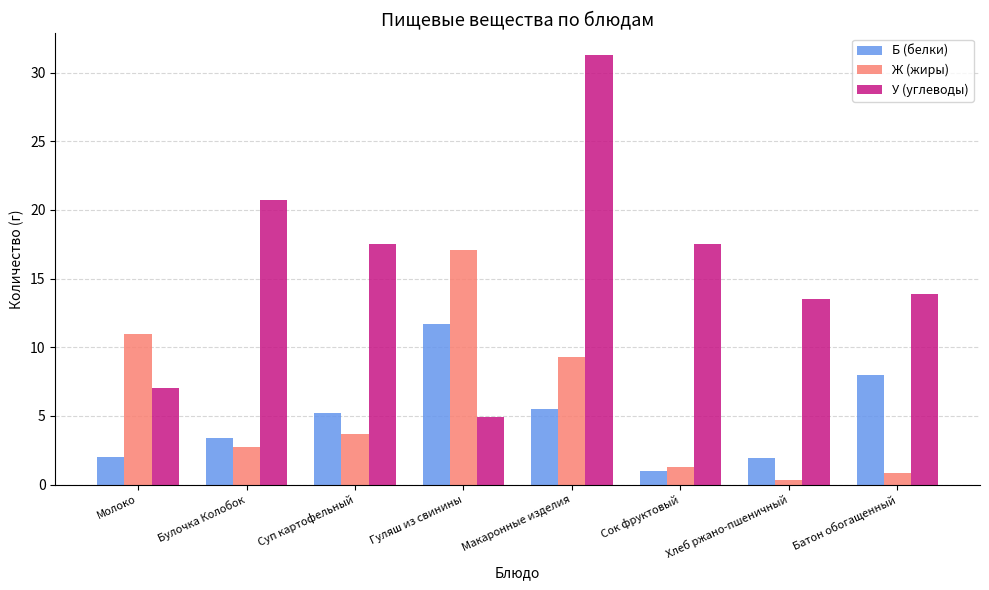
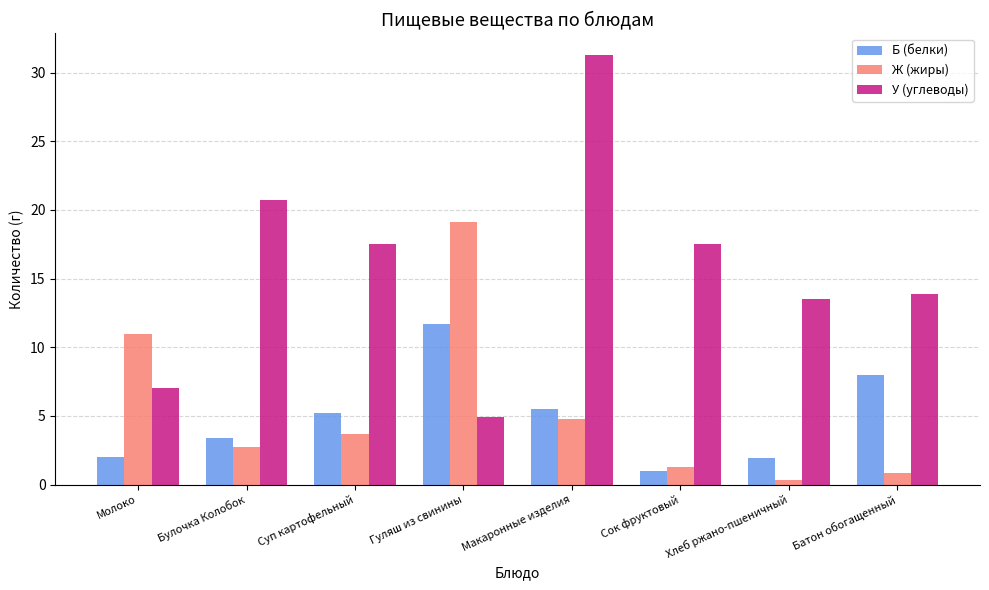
Ж (жиры), Гуляш из свинины: 17.1 -> 19.1
Ж (жиры), Макаронные изделия: 9.3 -> 4.8
